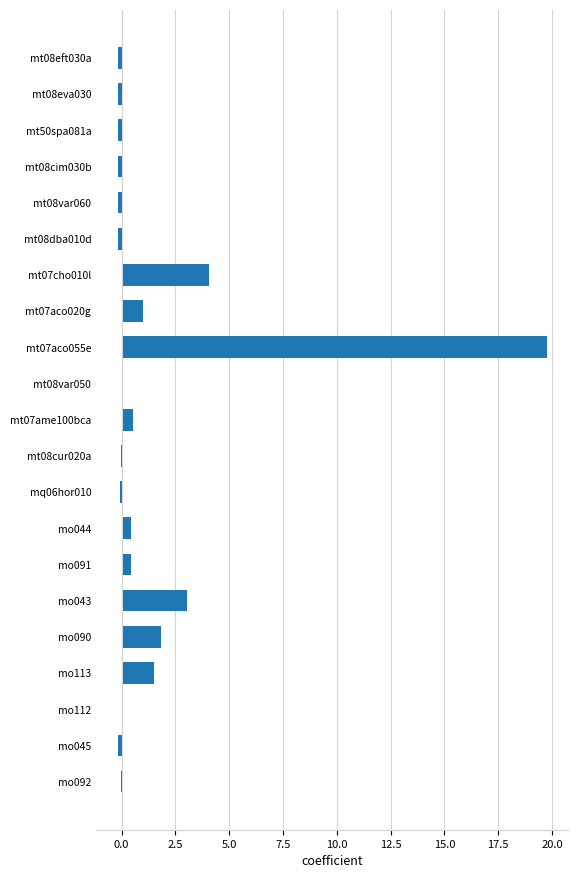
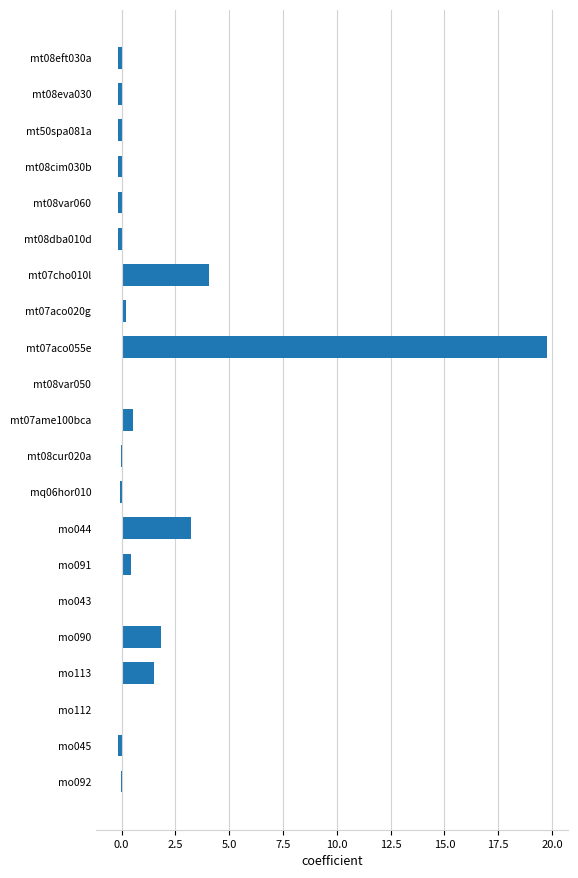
mt07aco020g: 1.0 -> 0.2
mo044: 0.4 -> 3.2
mo043: 3.0 -> 0.1
